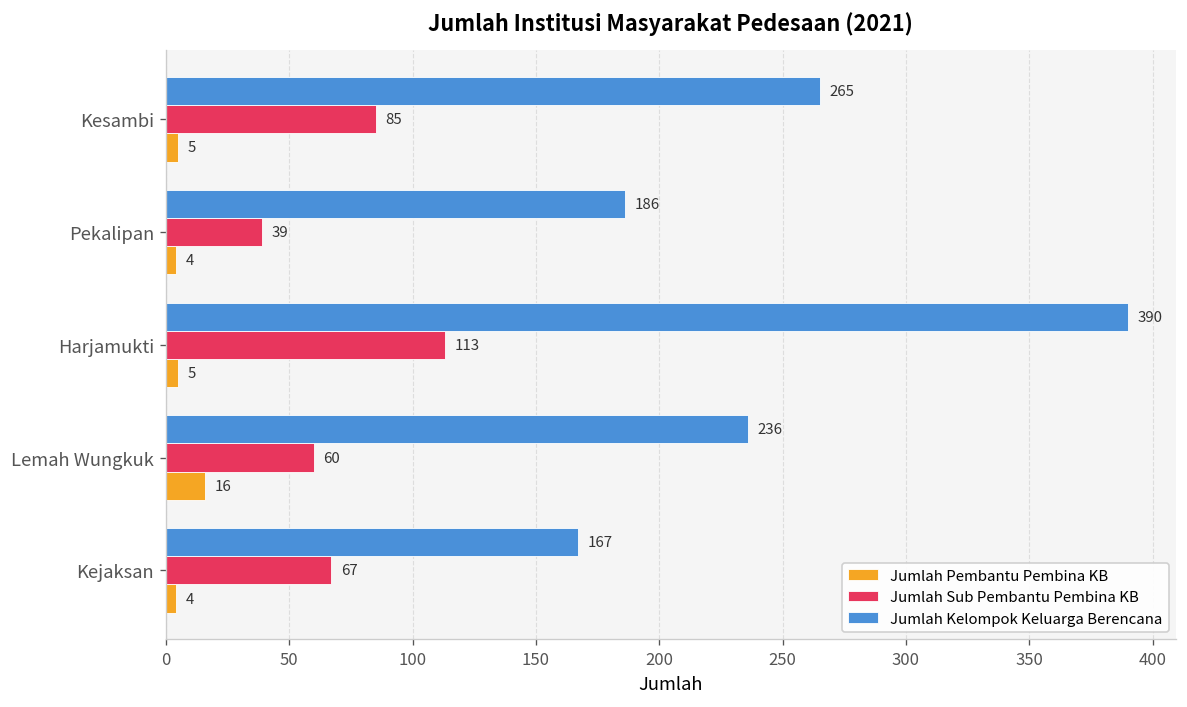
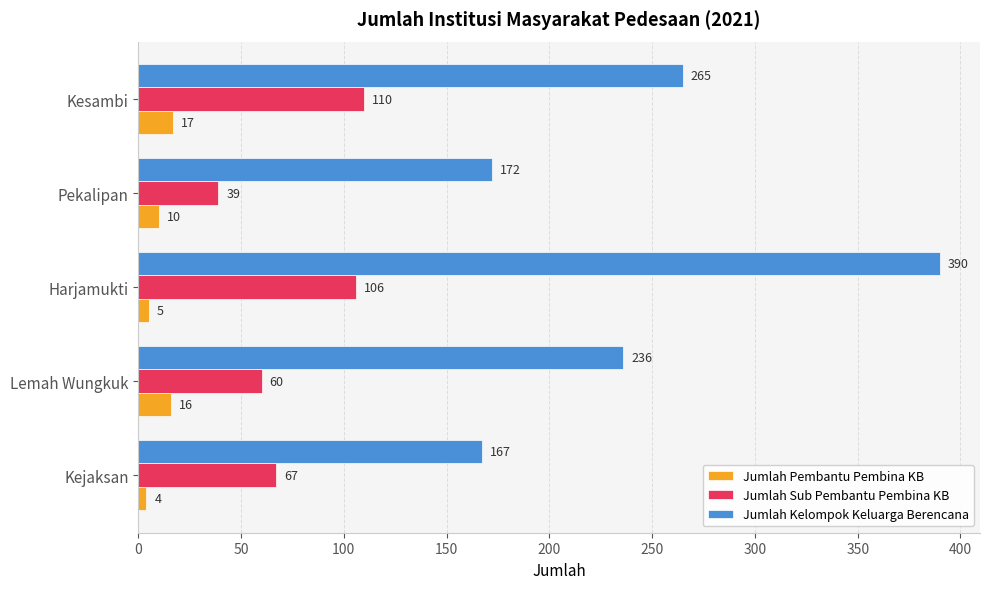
Jumlah Sub Pembantu Pembina KB, Kesambi: 85 -> 110
Jumlah Pembantu Pembina KB, Kesambi: 5 -> 17
Jumlah Kelompok Keluarga Berencana, Pekalipan: 186 -> 172
Jumlah Pembantu Pembina KB, Pekalipan: 4 -> 10
Jumlah Sub Pembantu Pembina KB, Harjamukti: 113 -> 106
